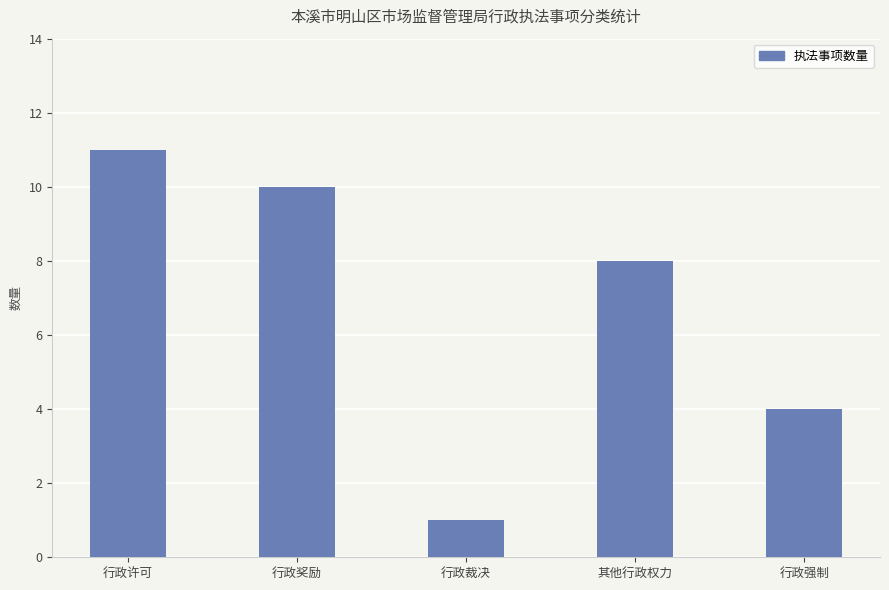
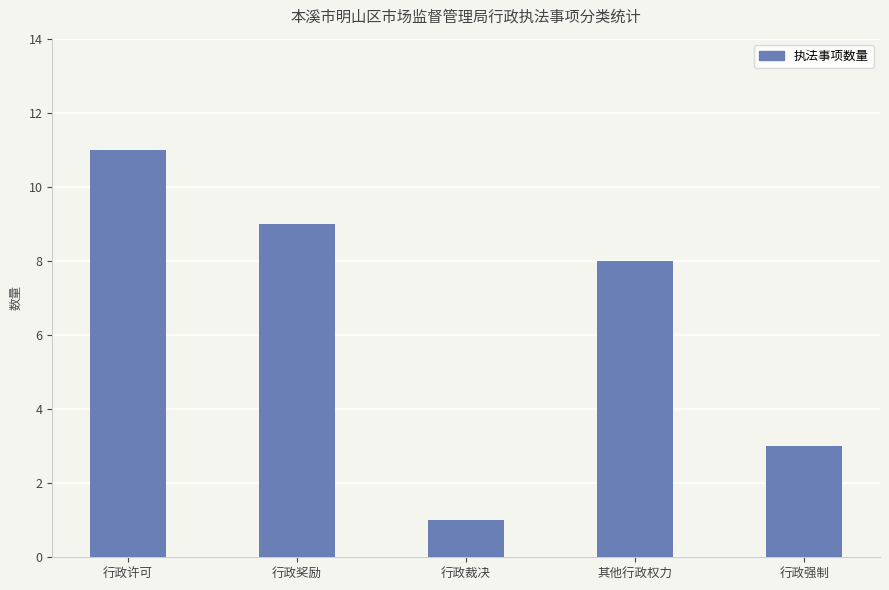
行政奖励: 10 -> 9
行政强制: 4 -> 3
